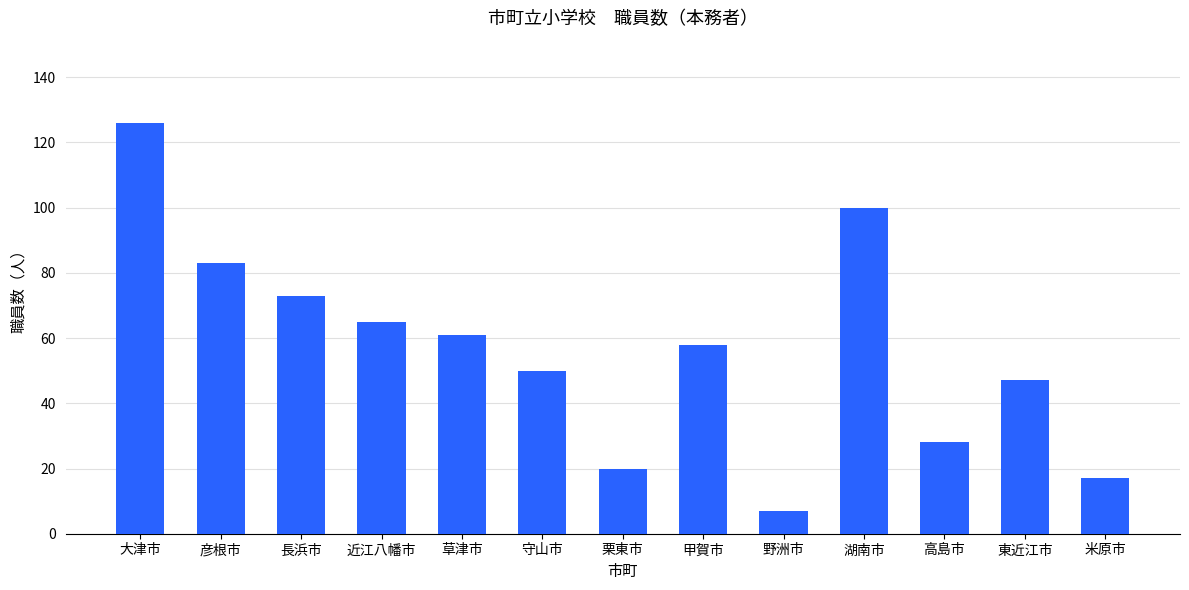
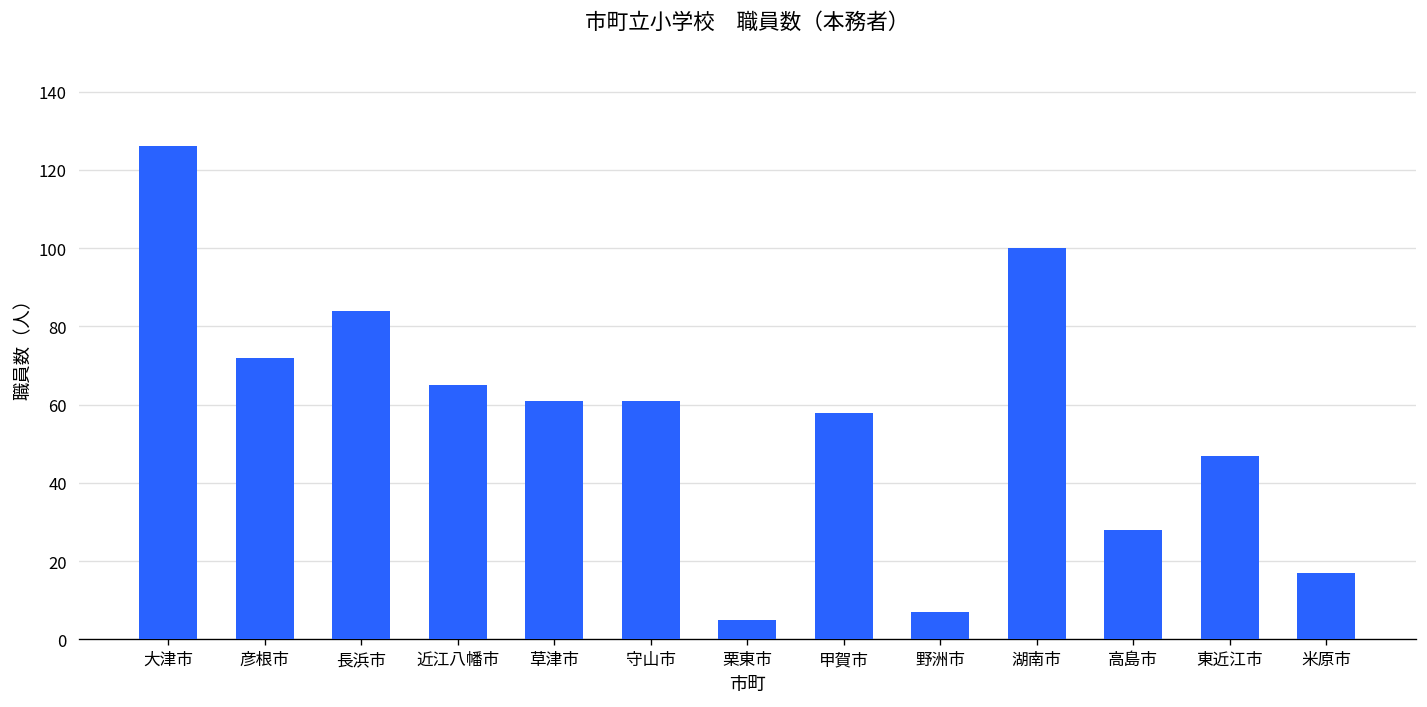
彦根市: 83 -> 72
長浜市: 73 -> 84
守山市: 50 -> 61
栗東市: 20 -> 5
